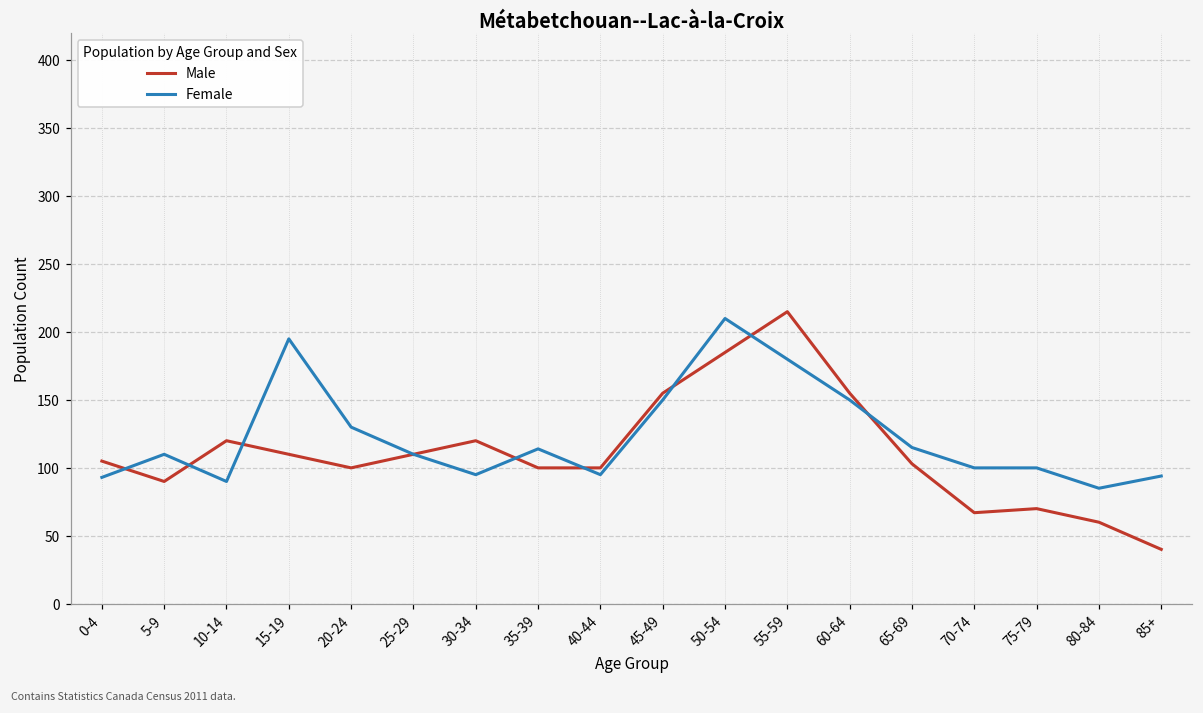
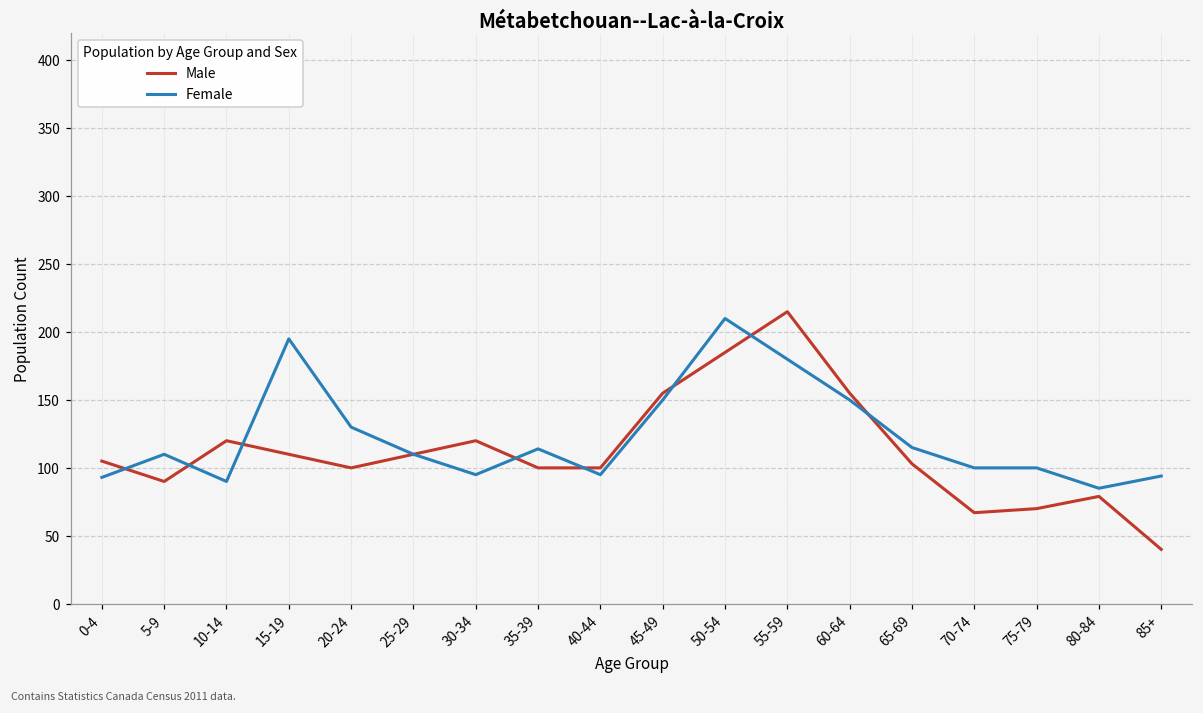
Male, 80-84: 60 -> 79
